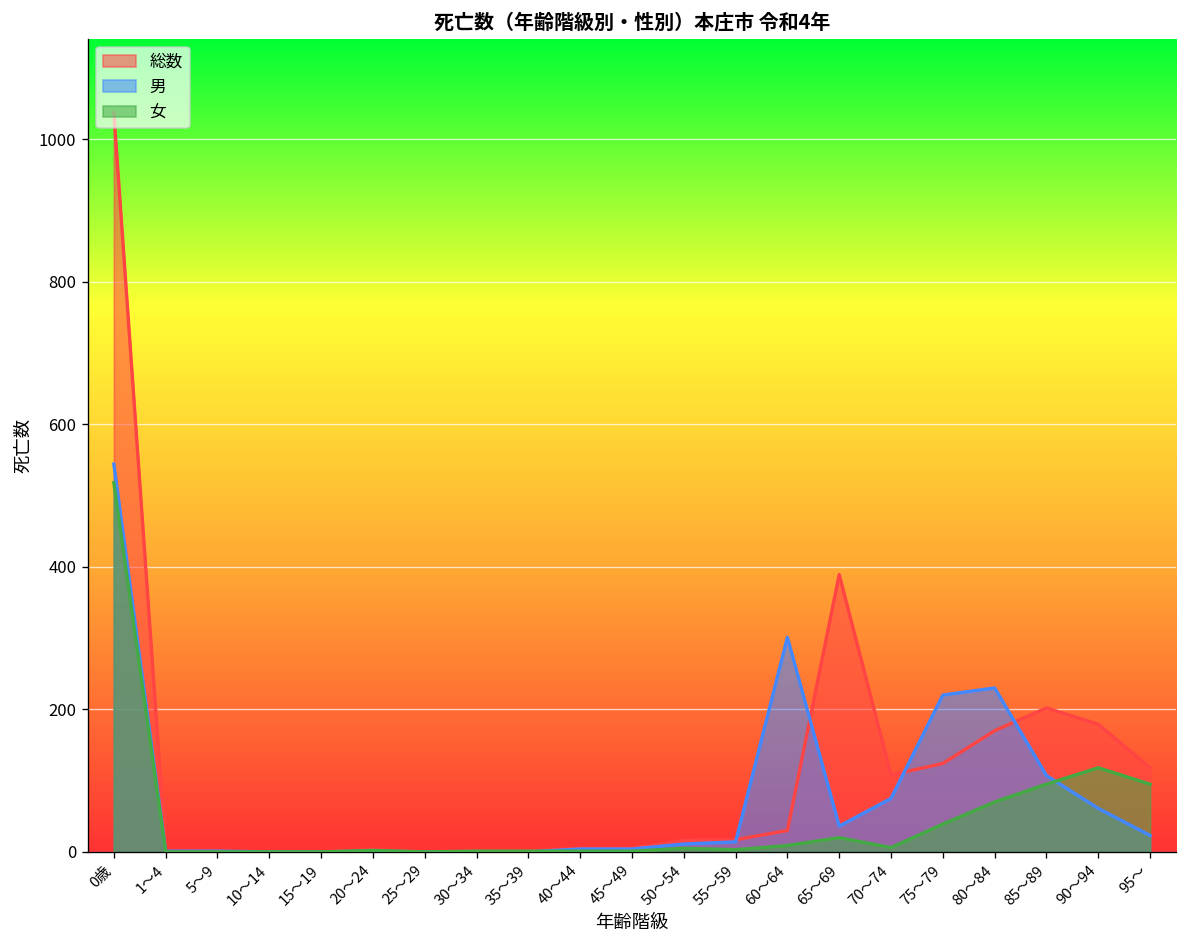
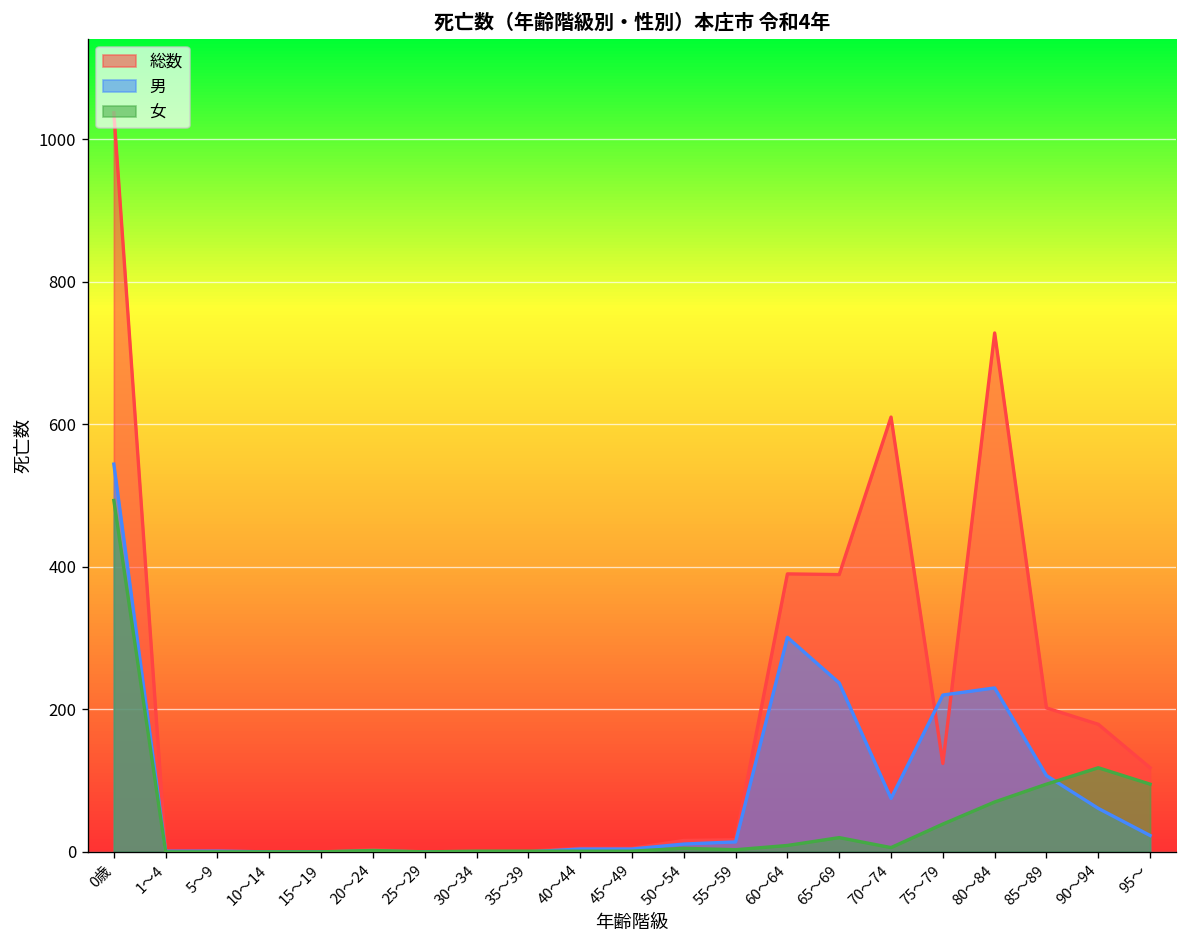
女, 0歳: 520 -> 490
総数, 60～64: 30 -> 390
男, 65～69: 40 -> 240
総数, 70～74: 110 -> 610
総数, 80～84: 170 -> 730
